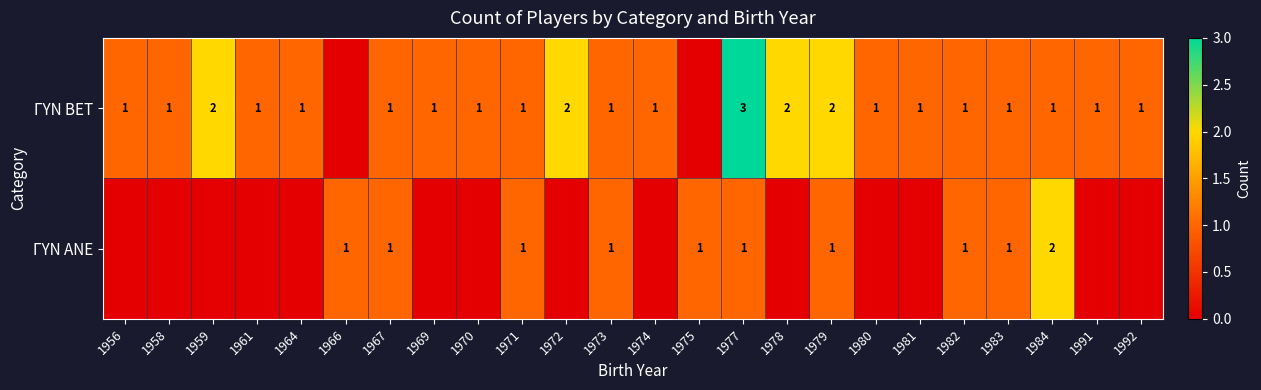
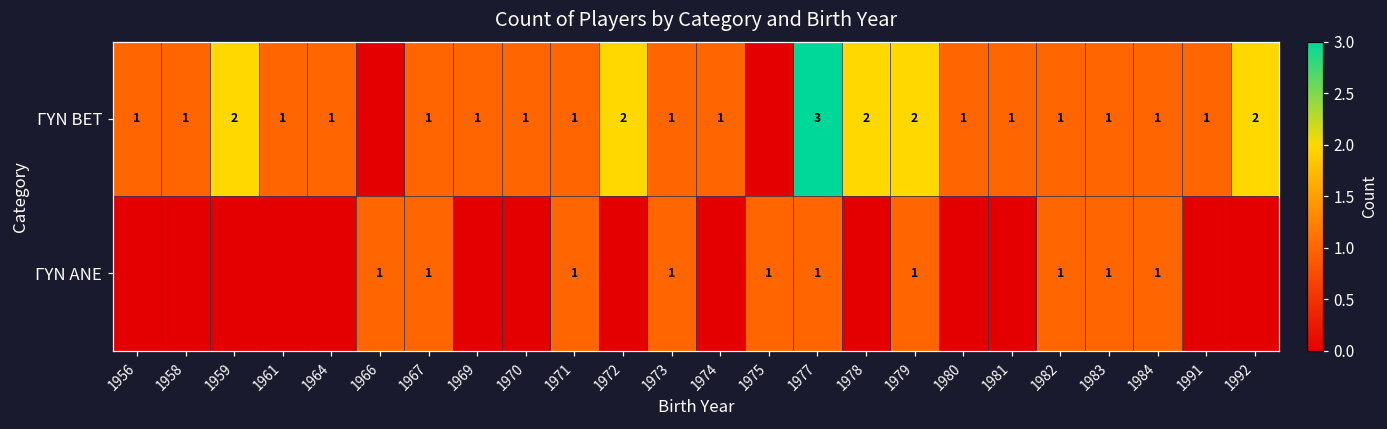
ΓΥΝ BET, 1992: 1 -> 2
ΓΥΝ ΑΝΕ, 1984: 2 -> 1
